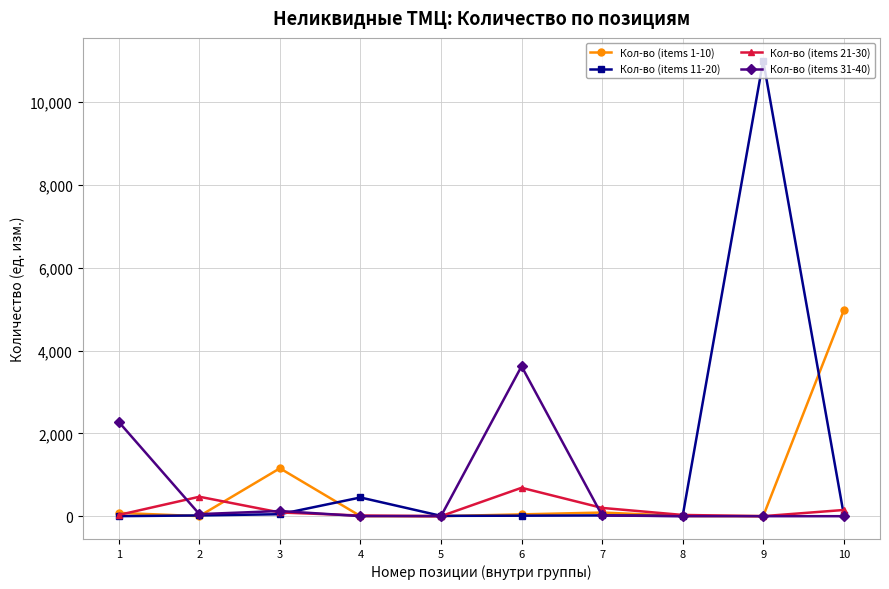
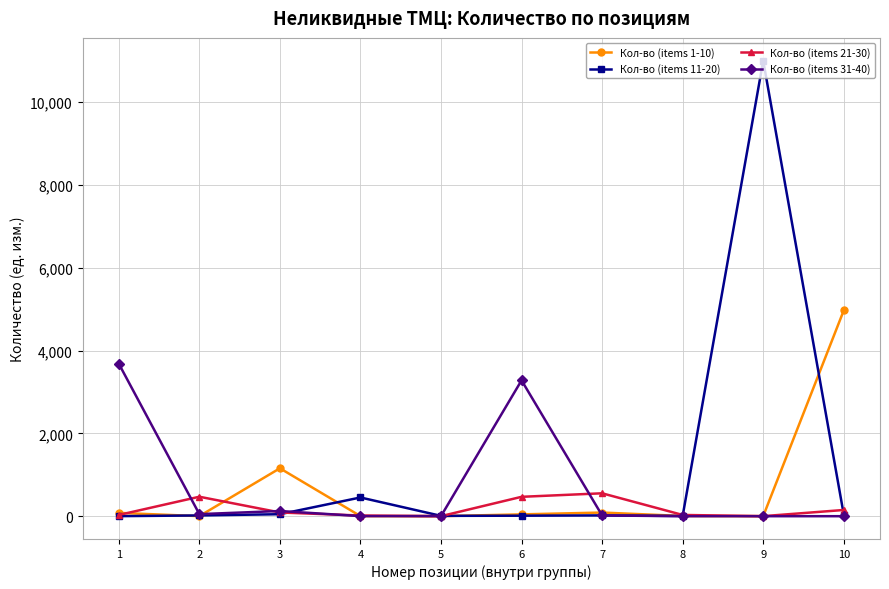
Кол-во (items 31-40), 1: 2,300 -> 3,700
Кол-во (items 21-30), 6: 700 -> 500
Кол-во (items 31-40), 6: 3,600 -> 3,300
Кол-во (items 21-30), 7: 200 -> 600
